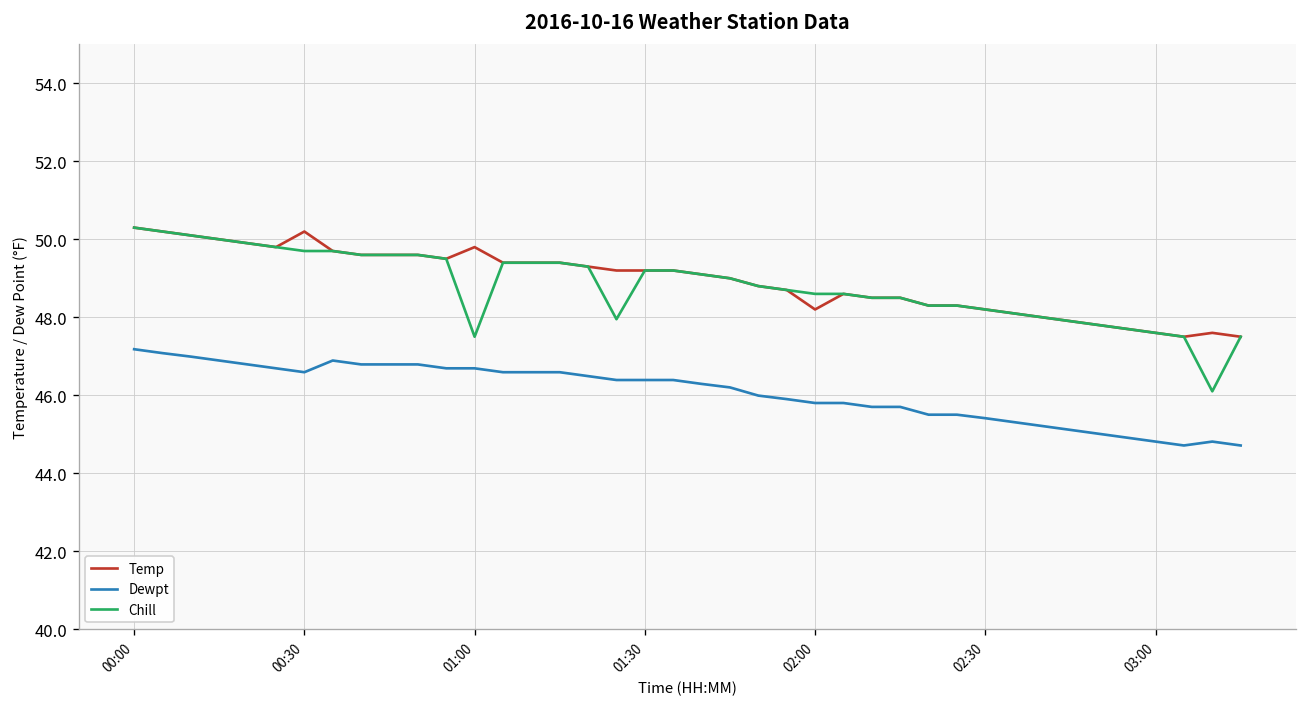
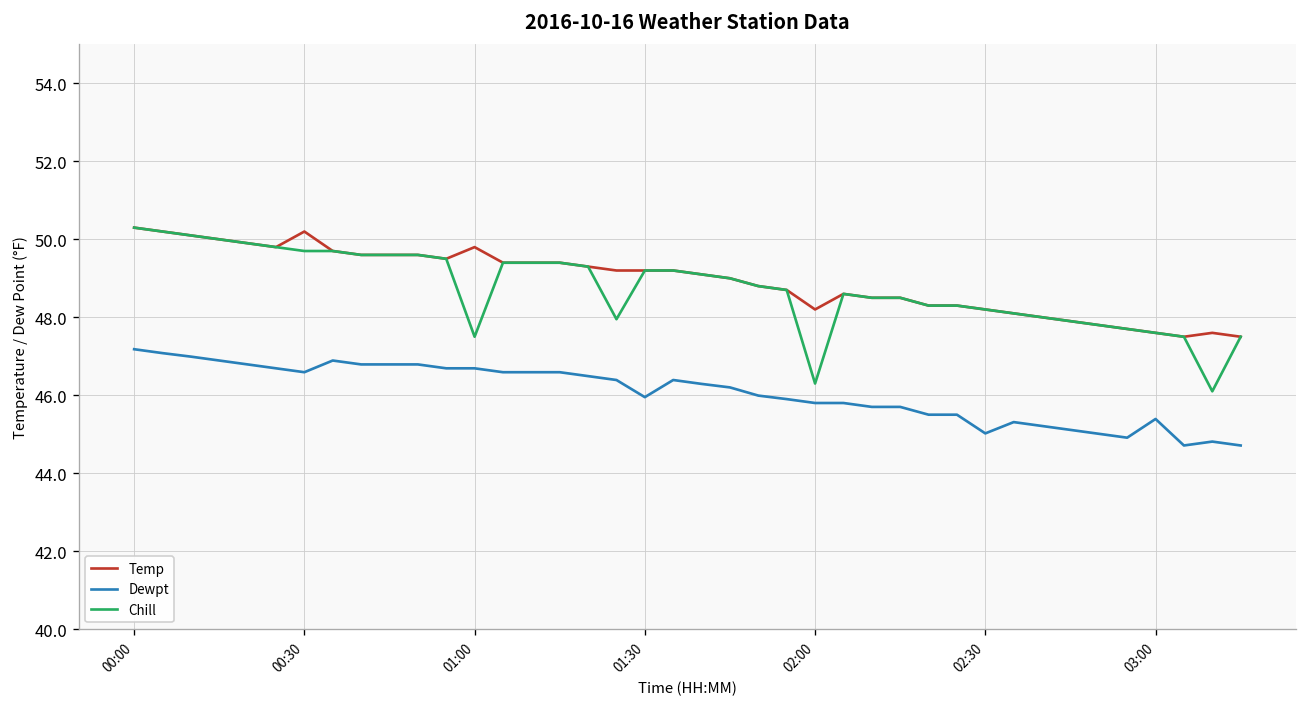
Dewpt, 01:30: 46.4 -> 46.0
Chill, 02:00: 48.6 -> 46.3
Dewpt, 02:30: 45.4 -> 45.0
Dewpt, 03:00: 44.8 -> 45.4
